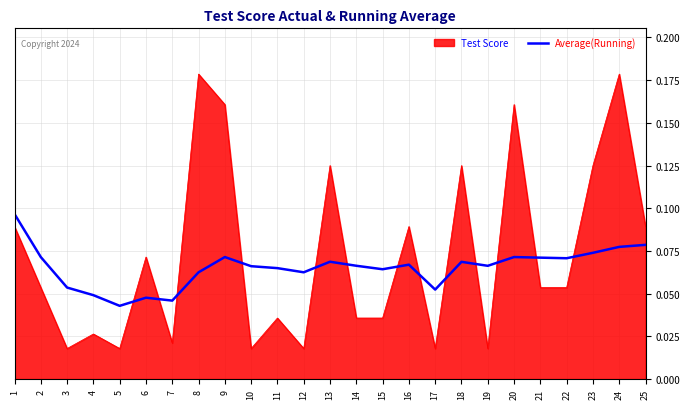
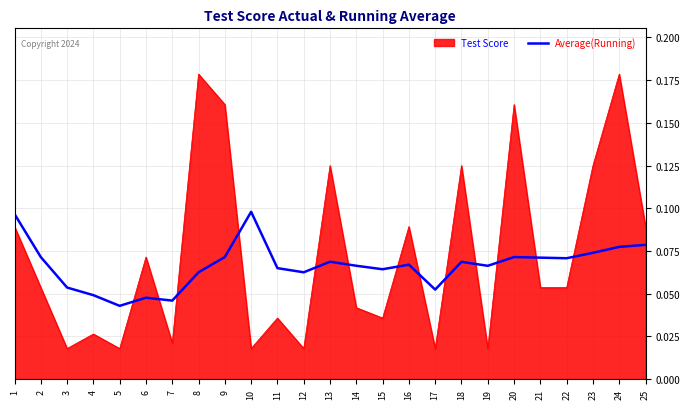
Average(Running), 10: 0.066 -> 0.098
Test Score, 14: 0.036 -> 0.042
